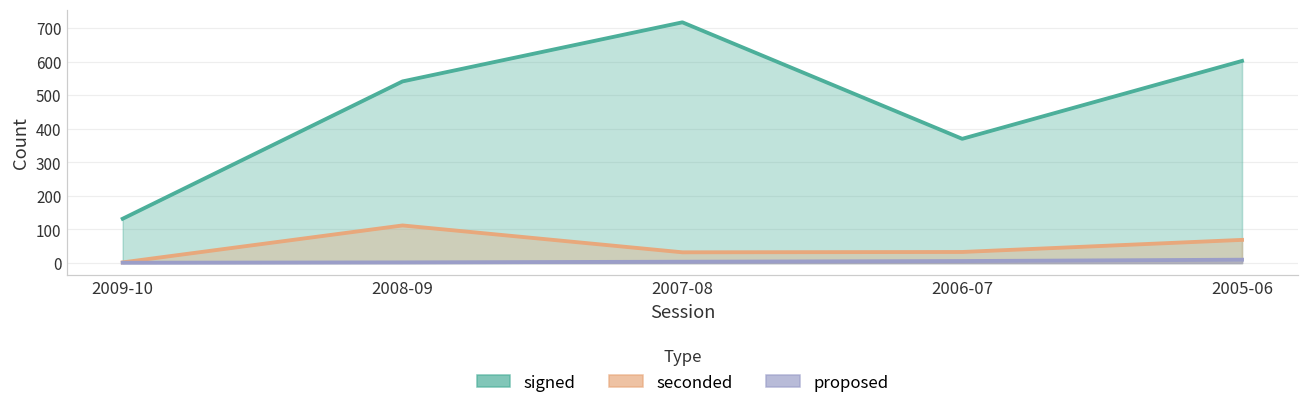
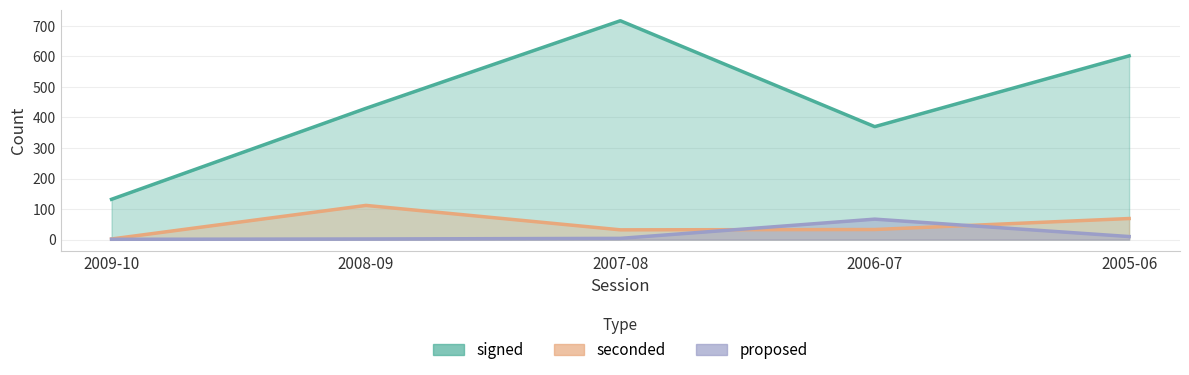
signed, 2008-09: 540 -> 430
proposed, 2006-07: 10 -> 70
